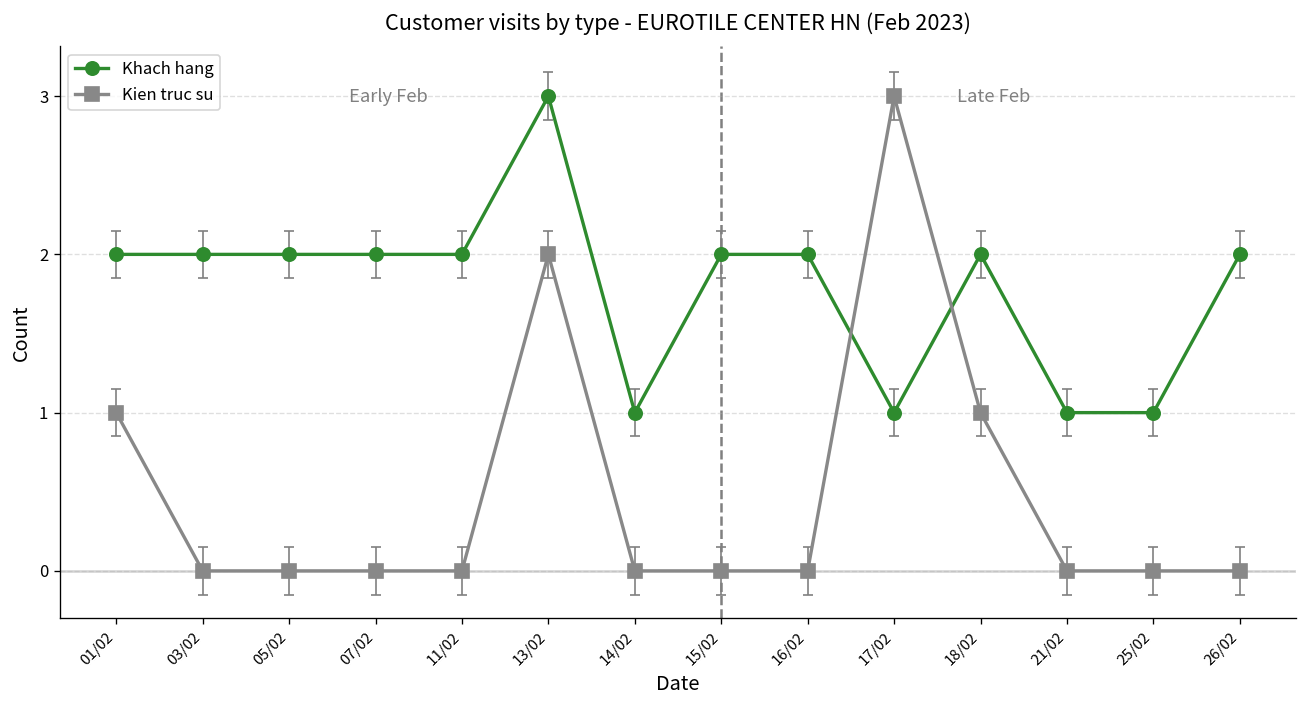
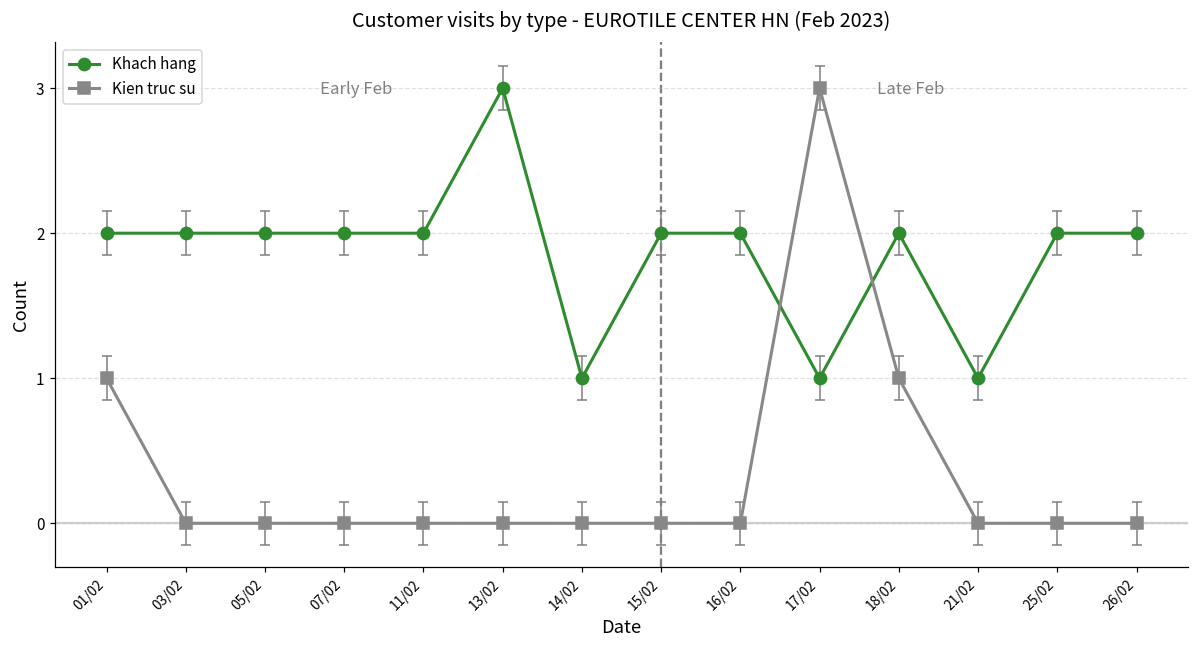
Kien truc su, 13/02: 2 -> 0
Khach hang, 25/02: 1 -> 2
